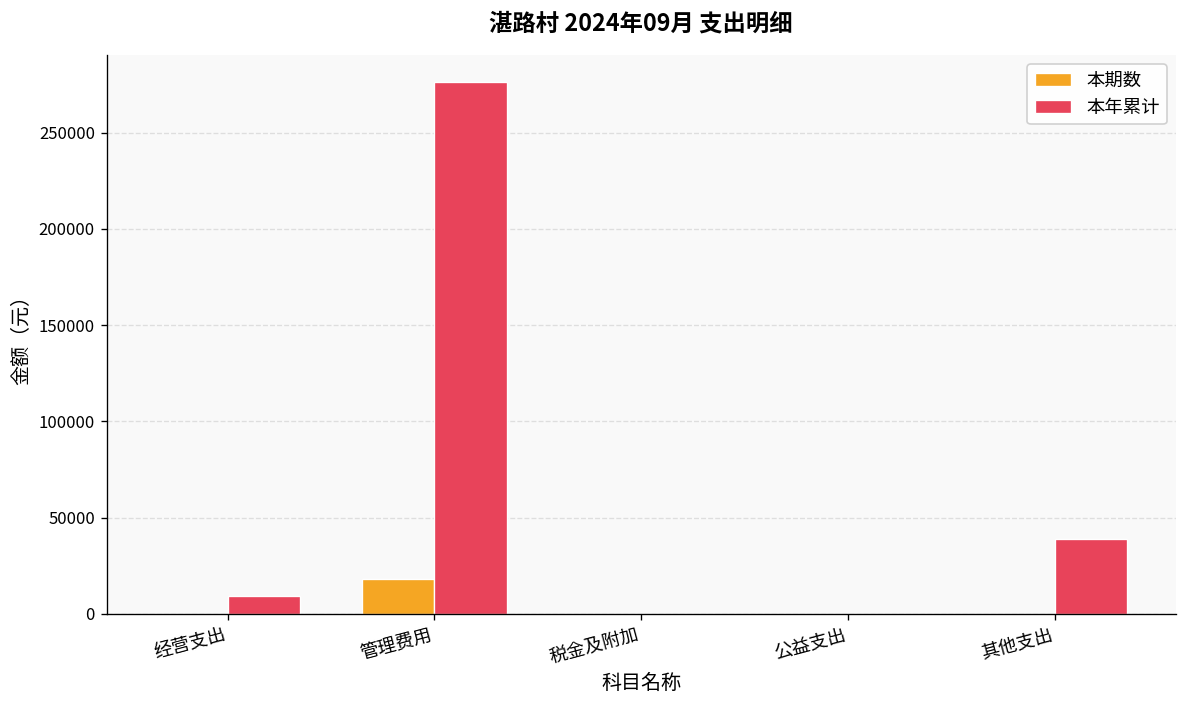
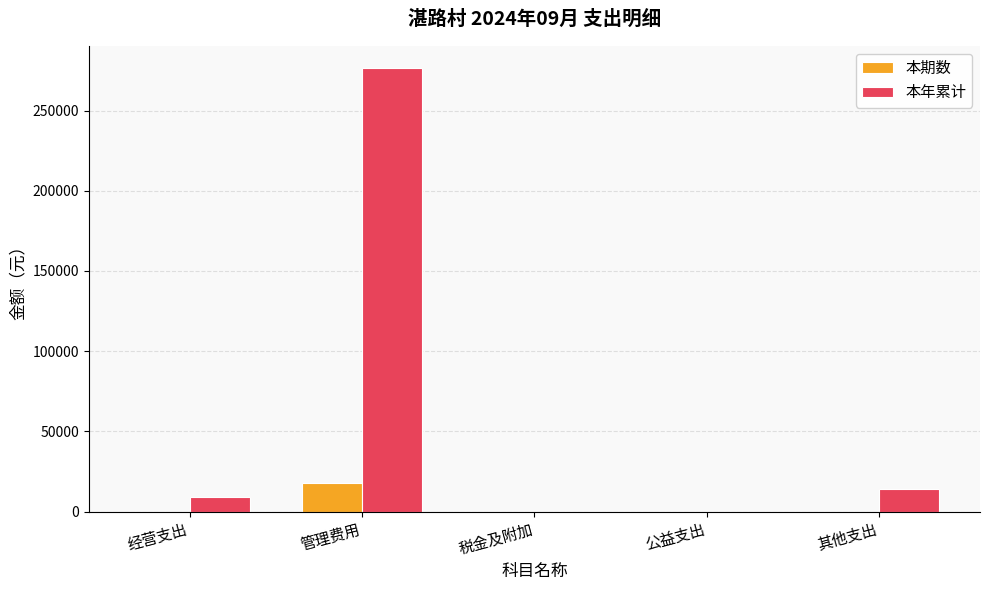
本年累计, 其他支出: 39000 -> 14000
